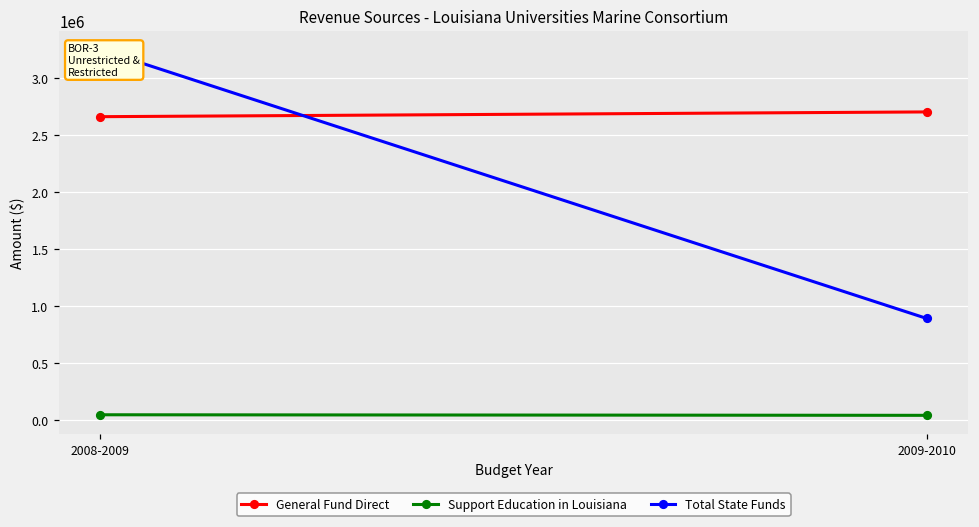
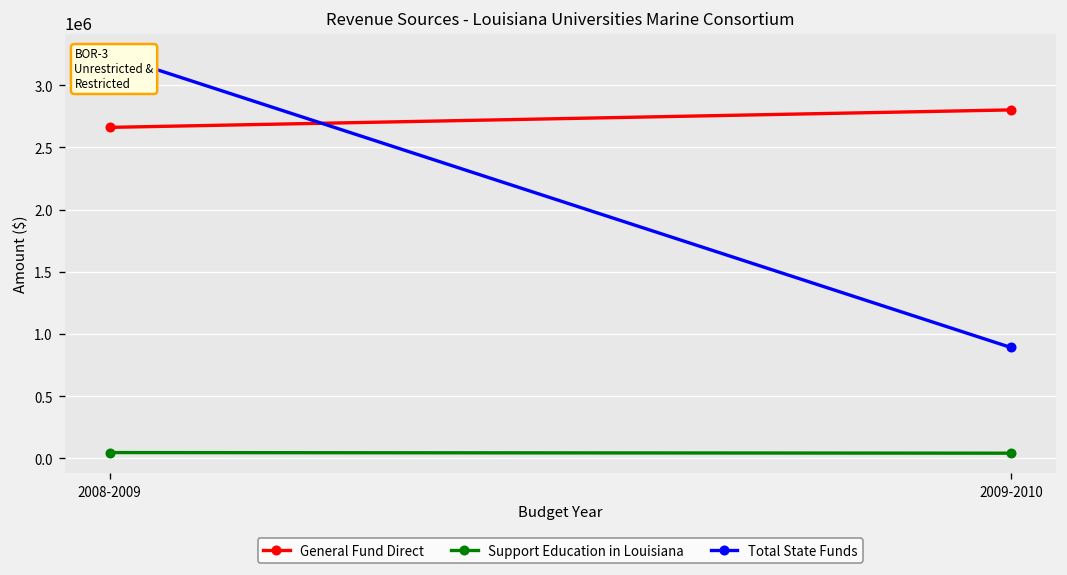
General Fund Direct, 2009-2010: 2700000 -> 2800000
